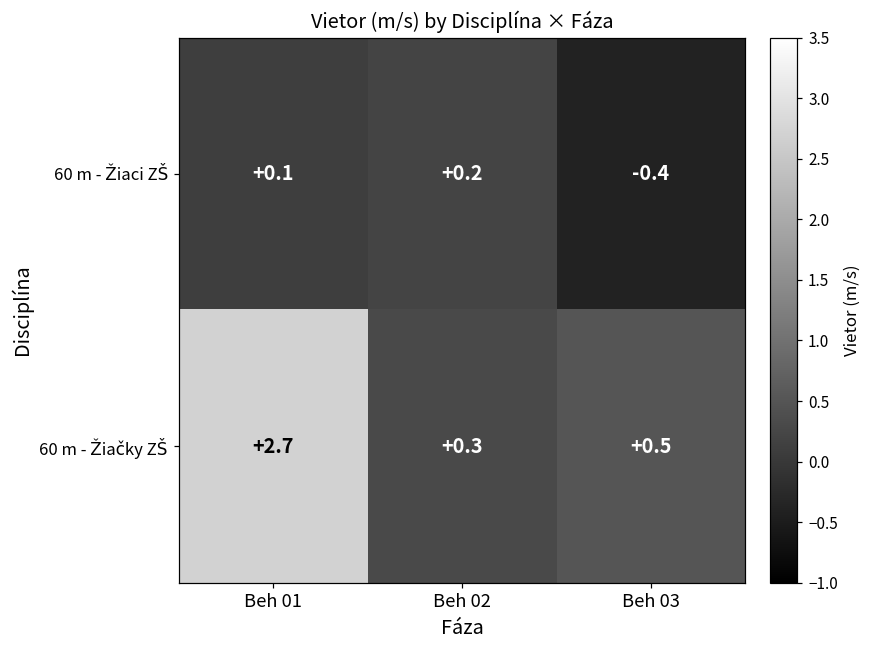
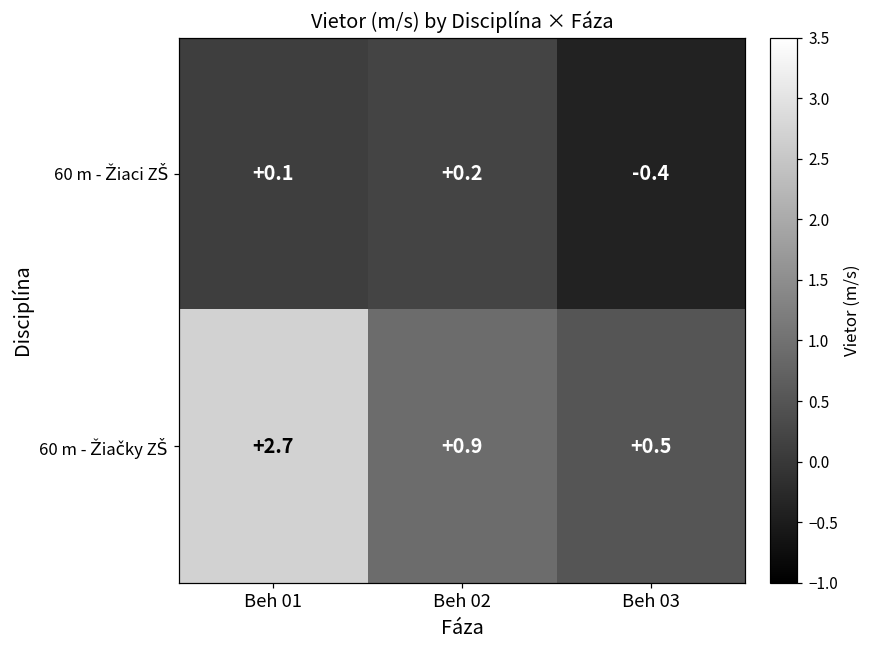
60 m - Žiačky ZŠ, Beh 02: +0.3 -> +0.9
